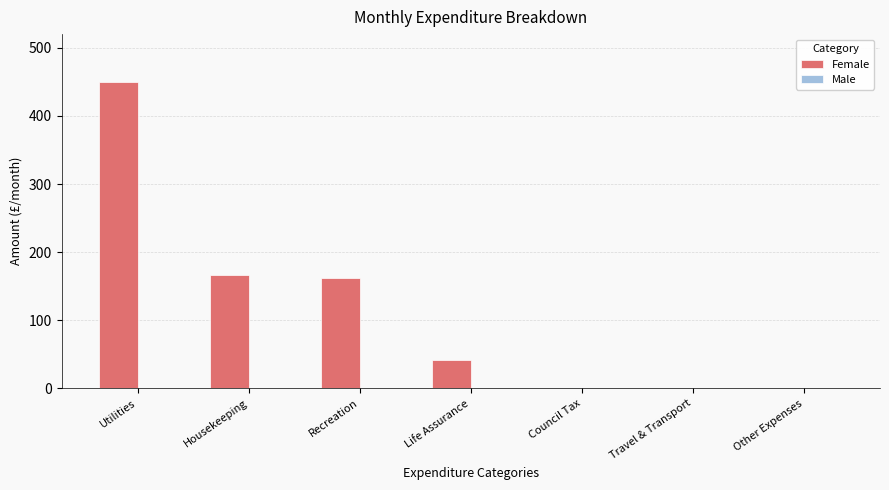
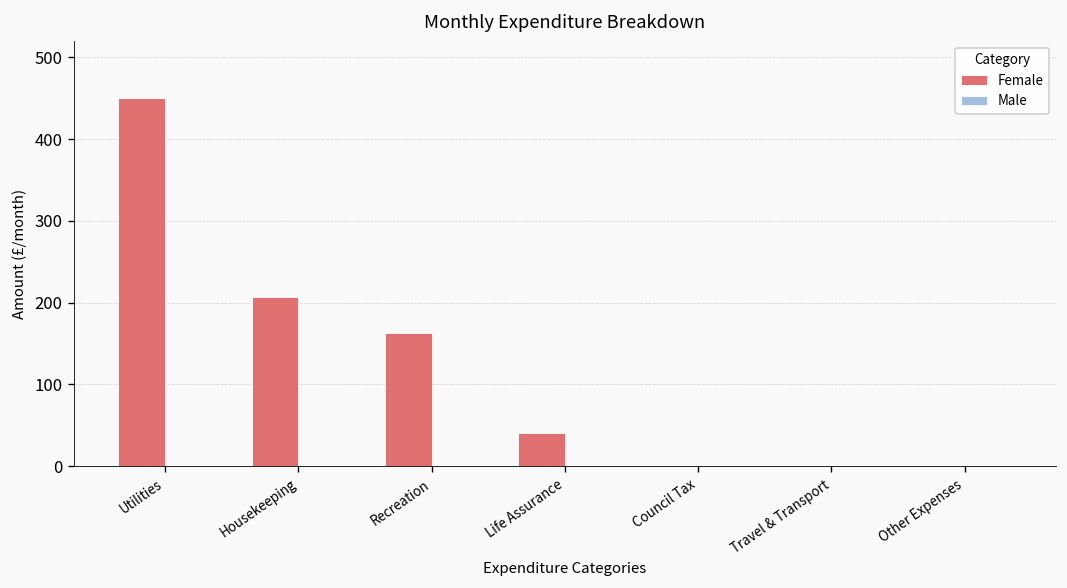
Female, Housekeeping: 170 -> 210
